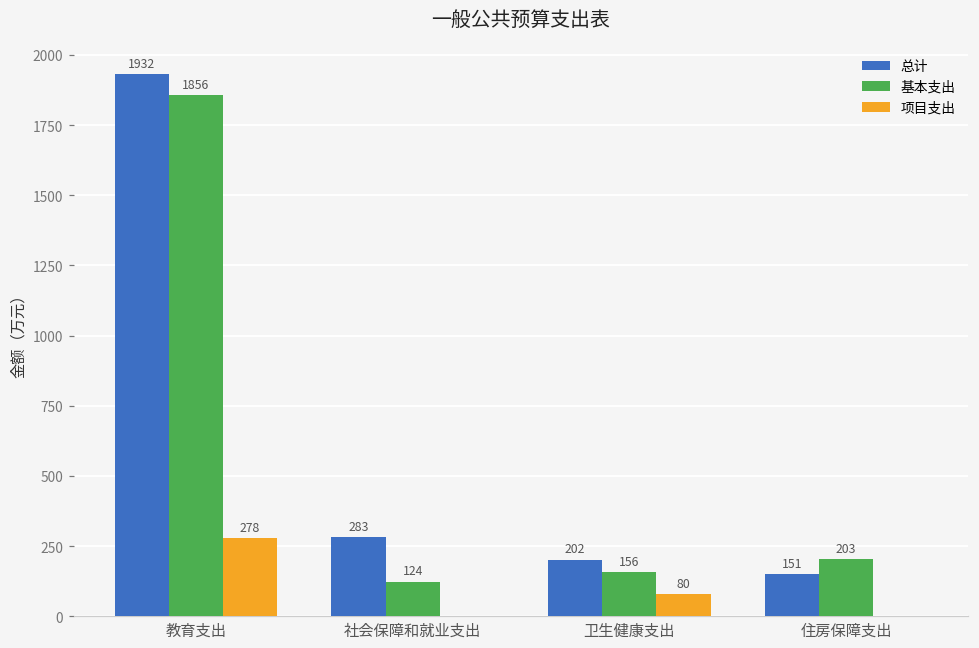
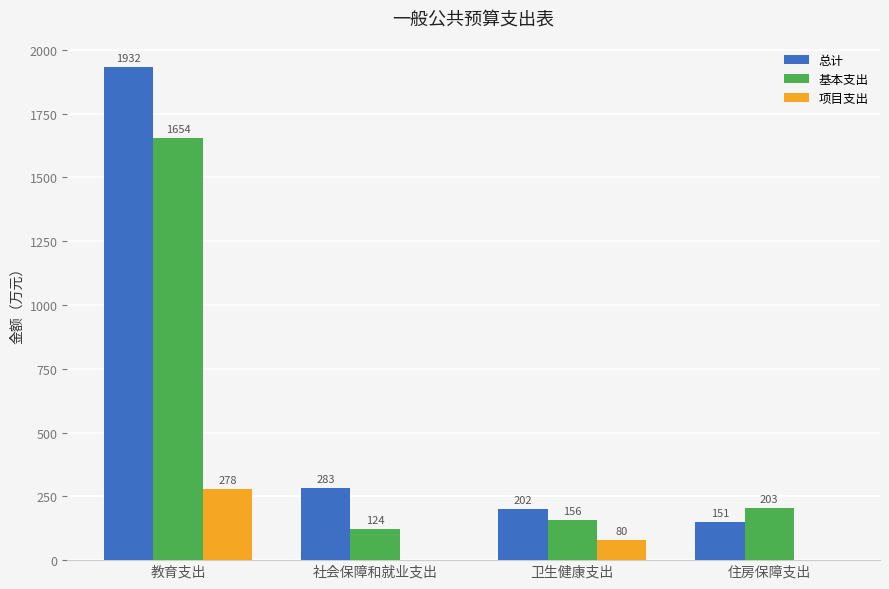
基本支出, 教育支出: 1856 -> 1654
